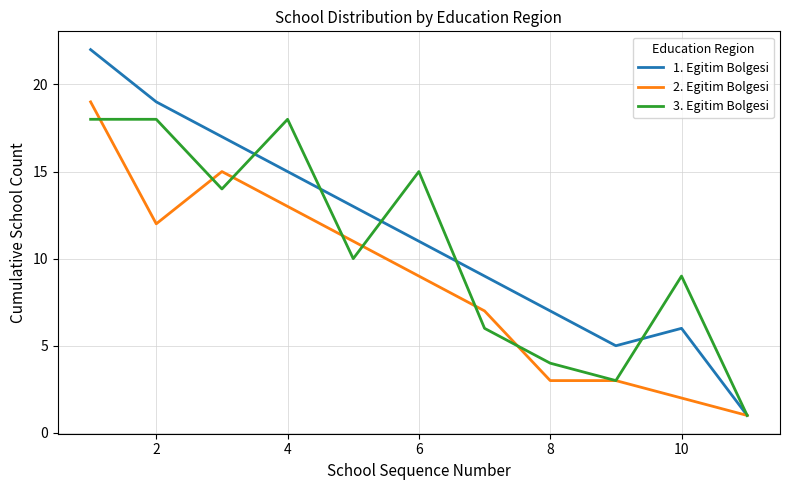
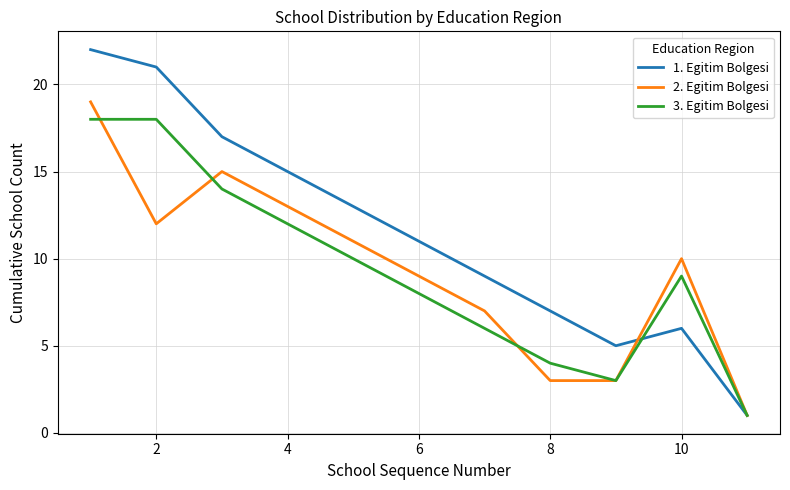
1. Egitim Bolgesi, 2: 19 -> 21
3. Egitim Bolgesi, 4: 18 -> 12
3. Egitim Bolgesi, 6: 15 -> 8
2. Egitim Bolgesi, 10: 2 -> 10
